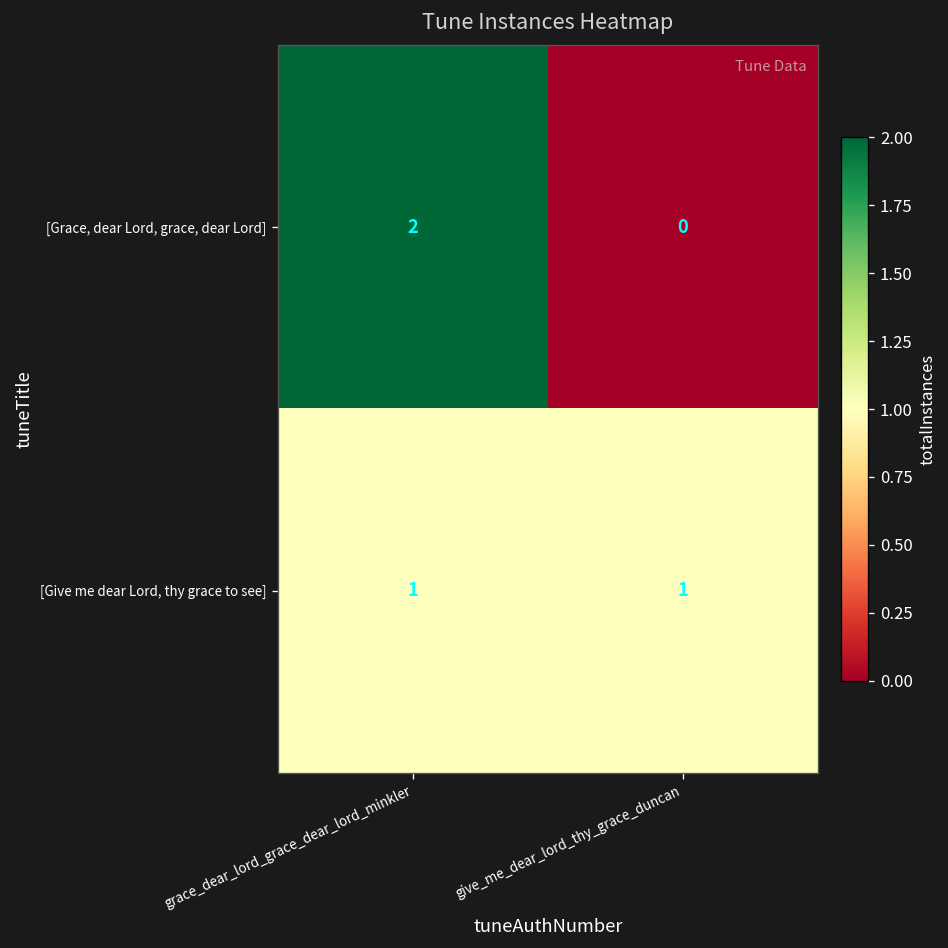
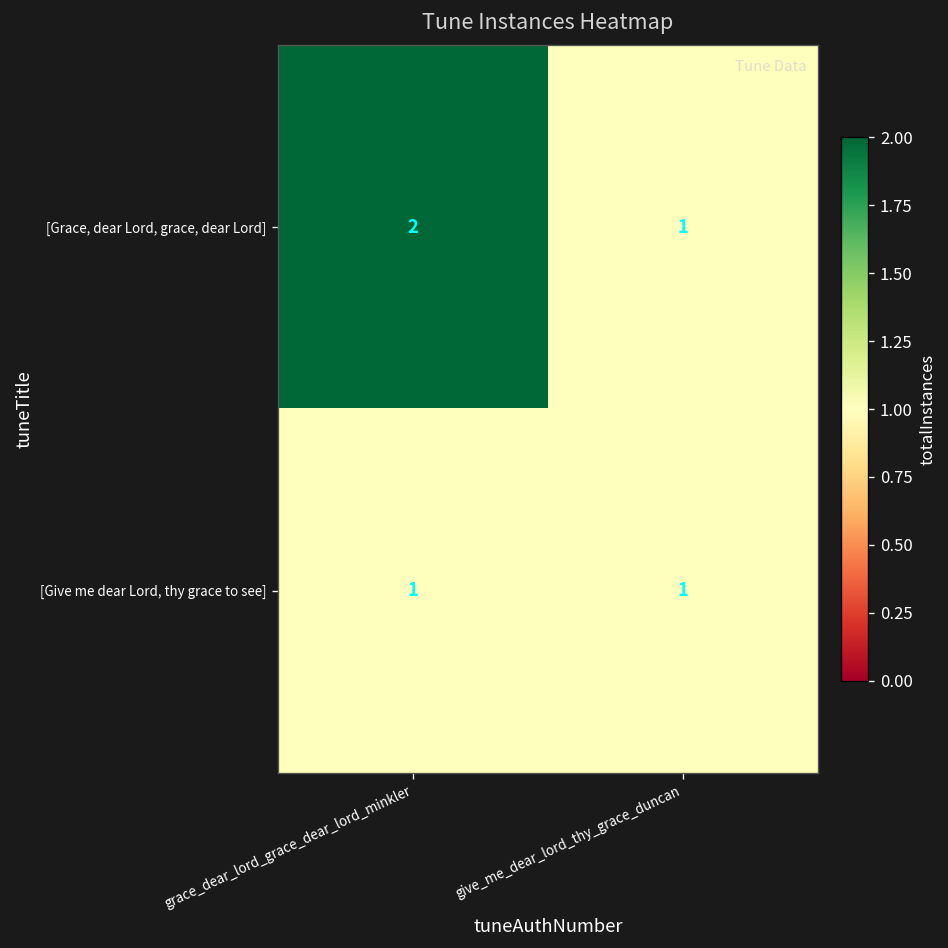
[Grace, dear Lord, grace, dear Lord], give_me_dear_lord_thy_grace_duncan: 0 -> 1
